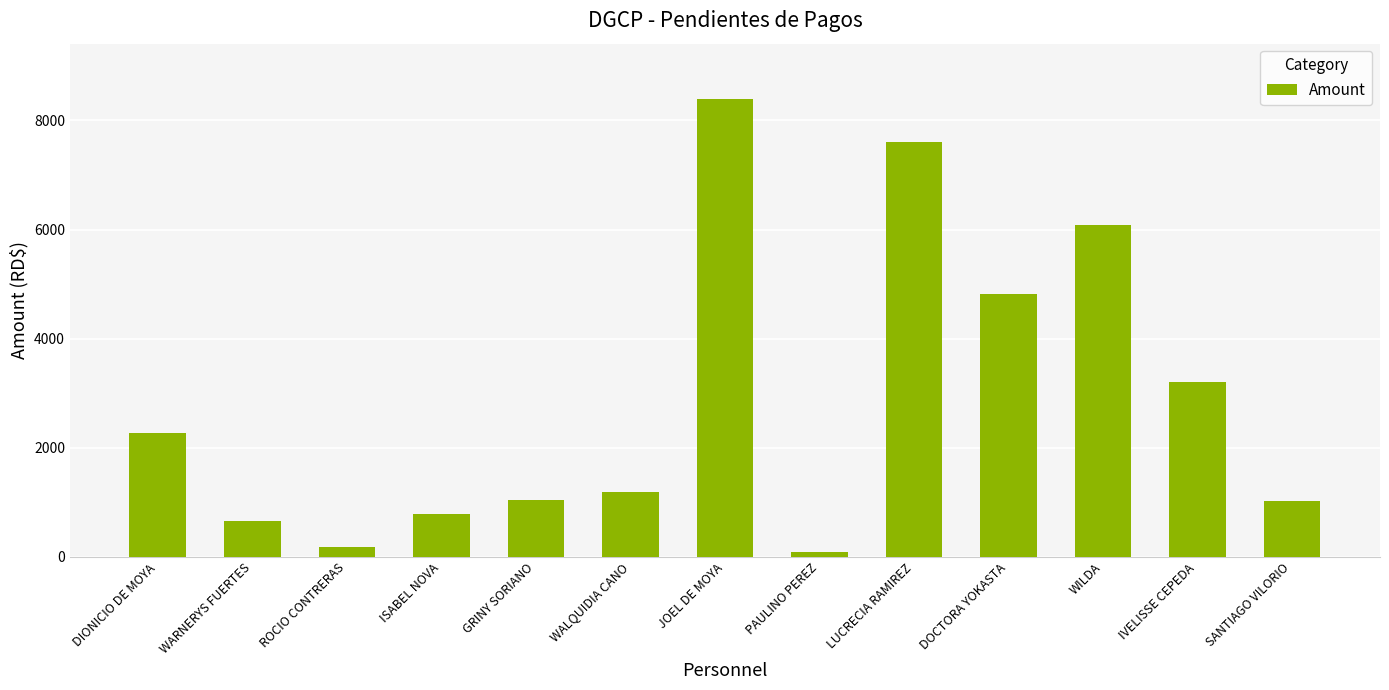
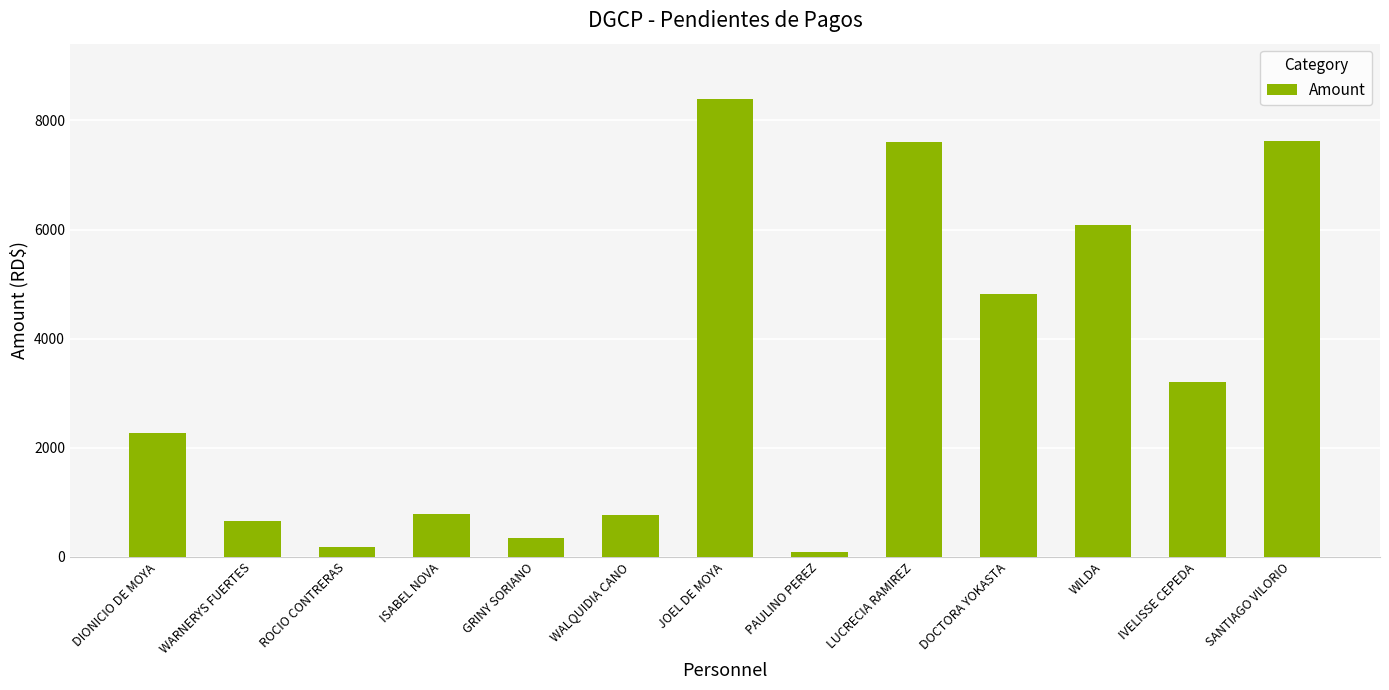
GRINY SORIANO: 1000 -> 300
WALQUIDIA CANO: 1200 -> 800
SANTIAGO VILORIO: 1000 -> 7600
